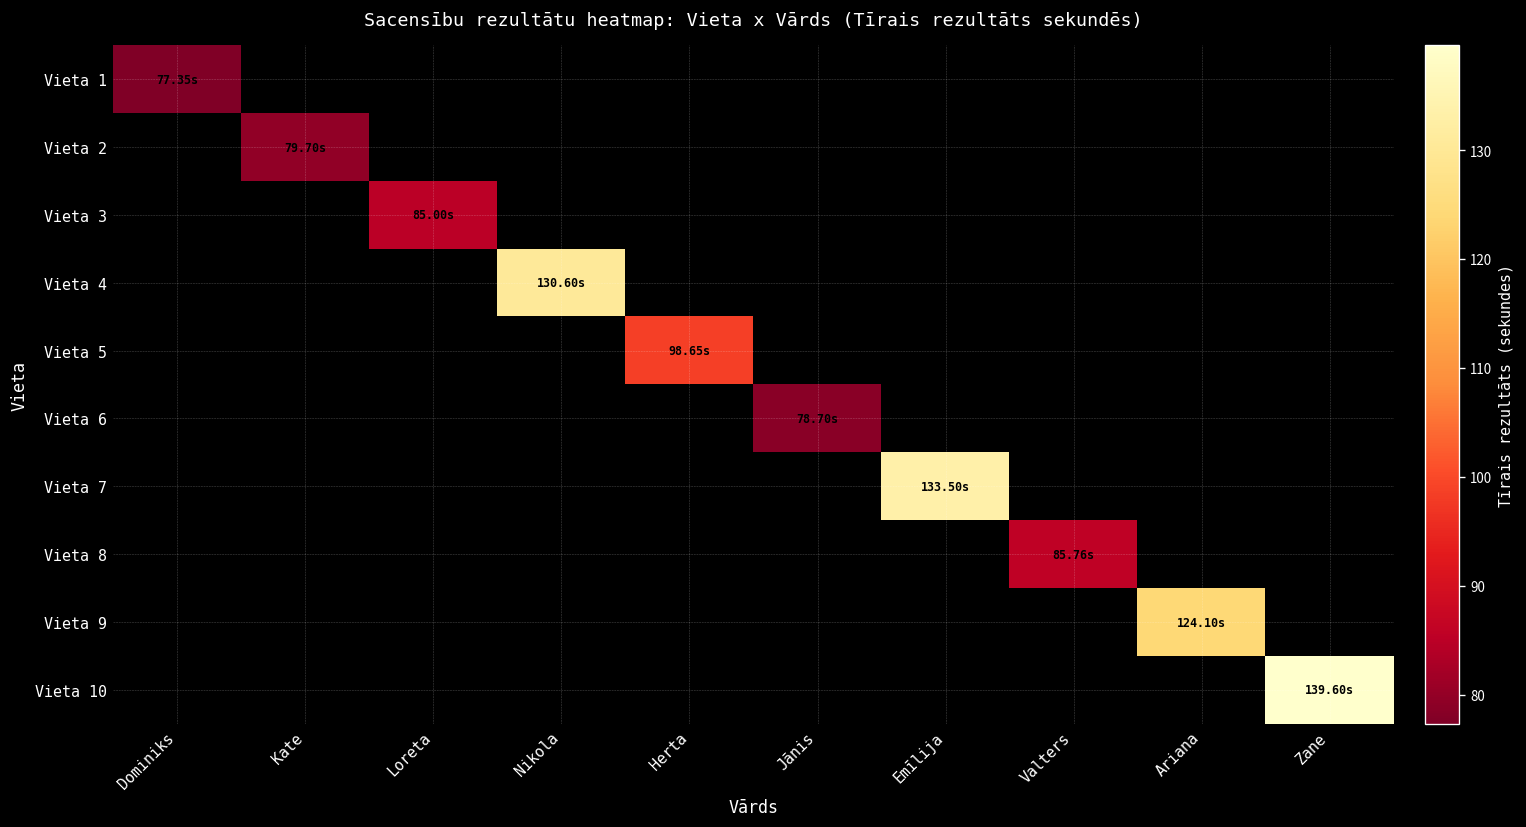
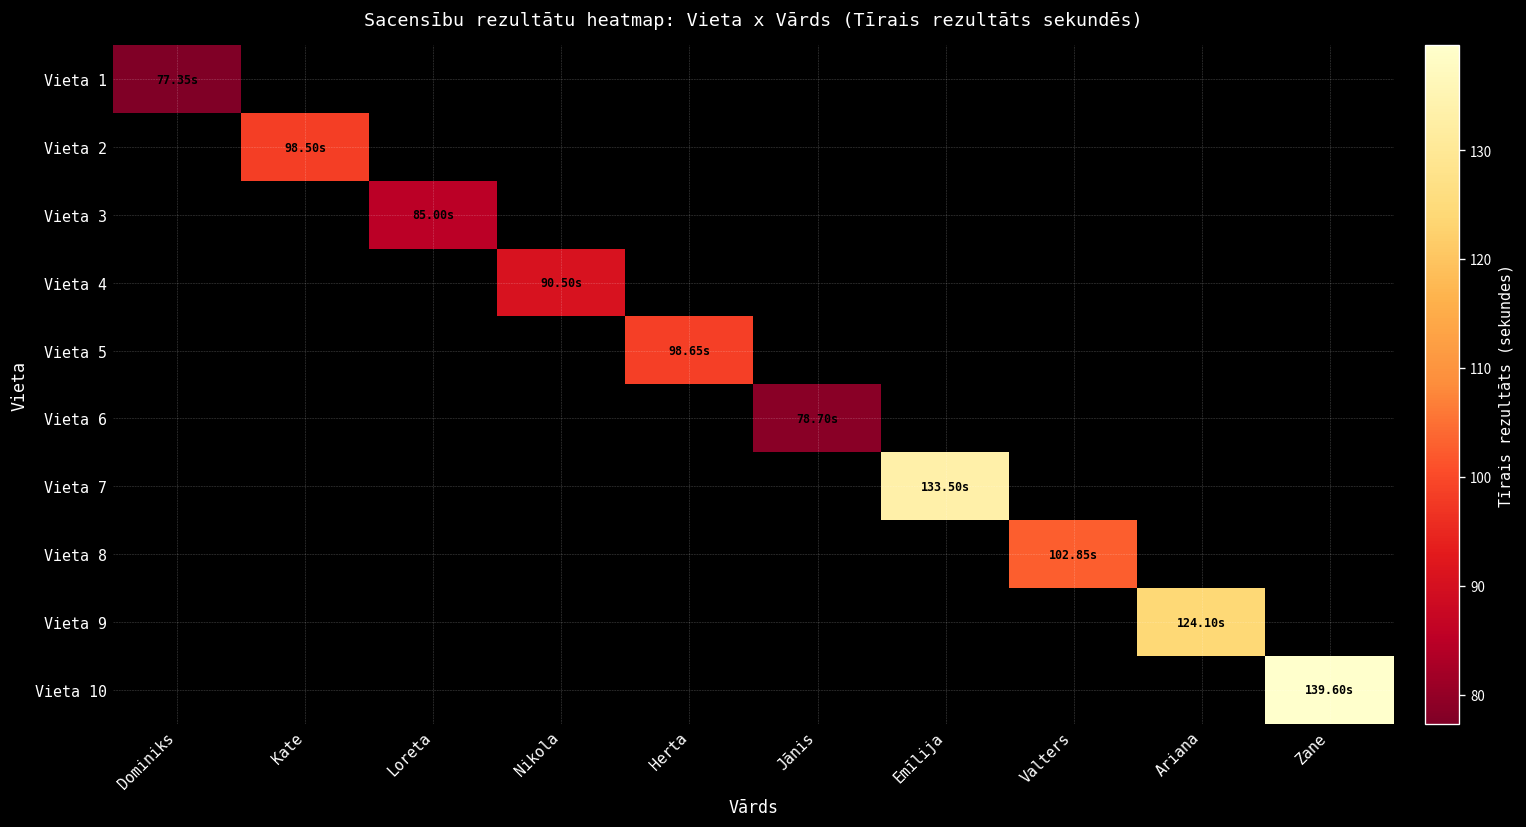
Vieta 2, Kate: 79.70s -> 98.50s
Vieta 4, Nikola: 130.60s -> 90.50s
Vieta 8, Valters: 85.76s -> 102.85s
